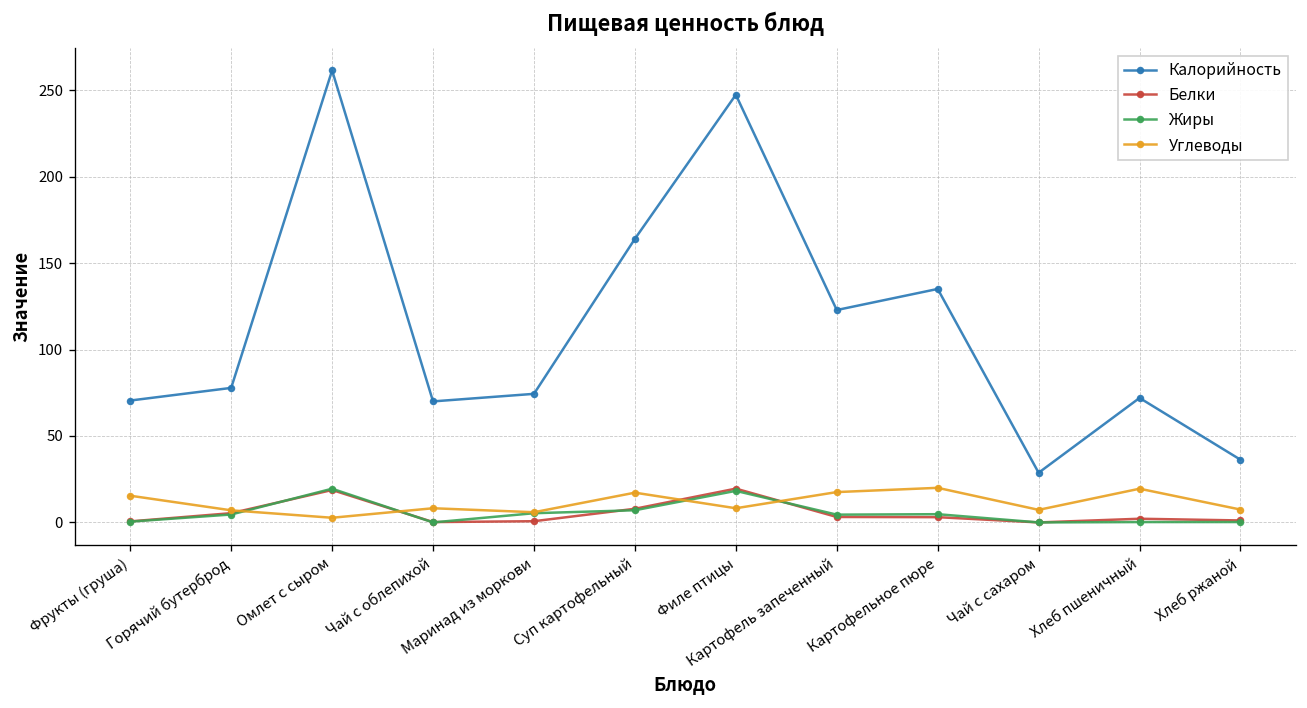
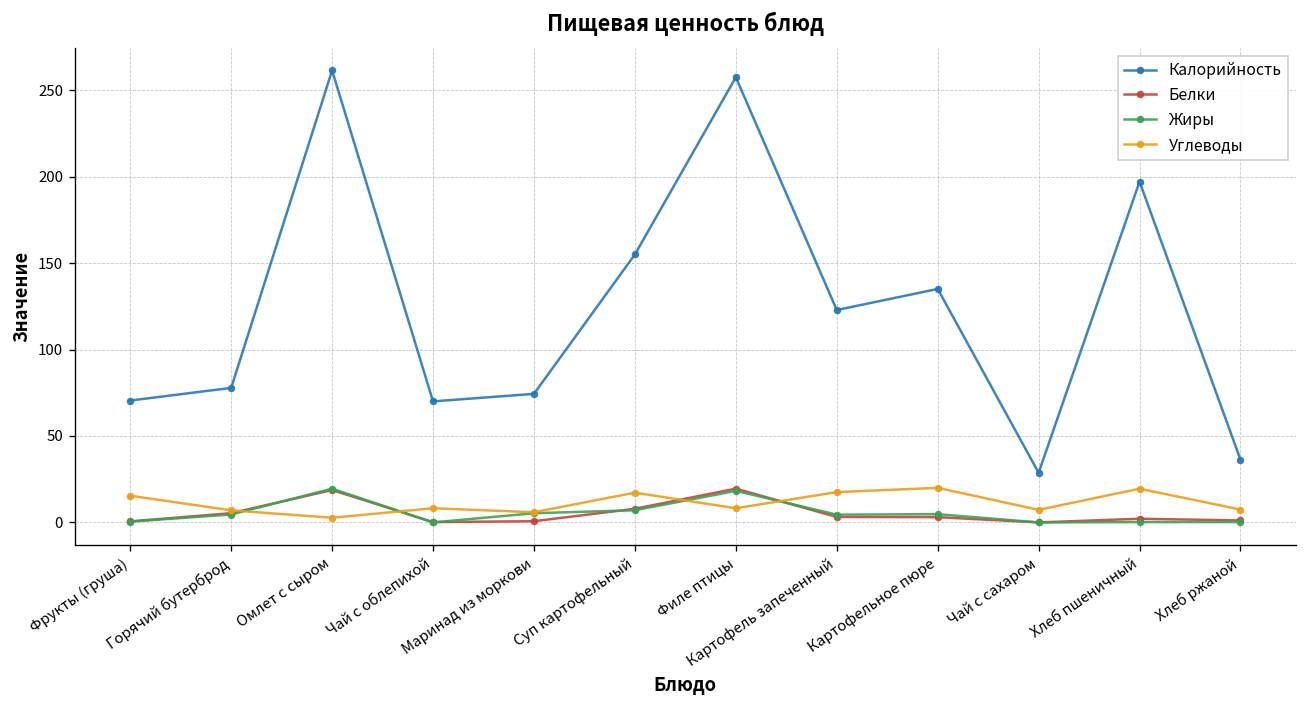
Калорийность, Суп картофельный: 164 -> 155
Калорийность, Филе птицы: 247 -> 257
Калорийность, Хлеб пшеничный: 72 -> 197
